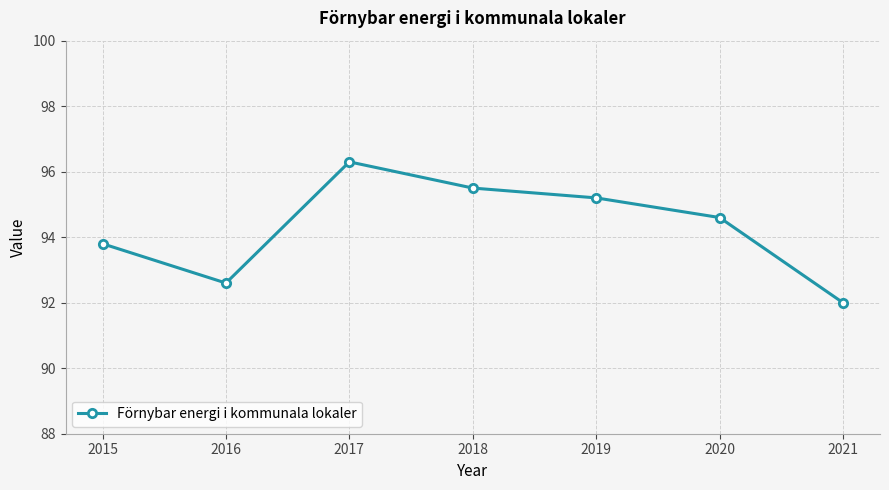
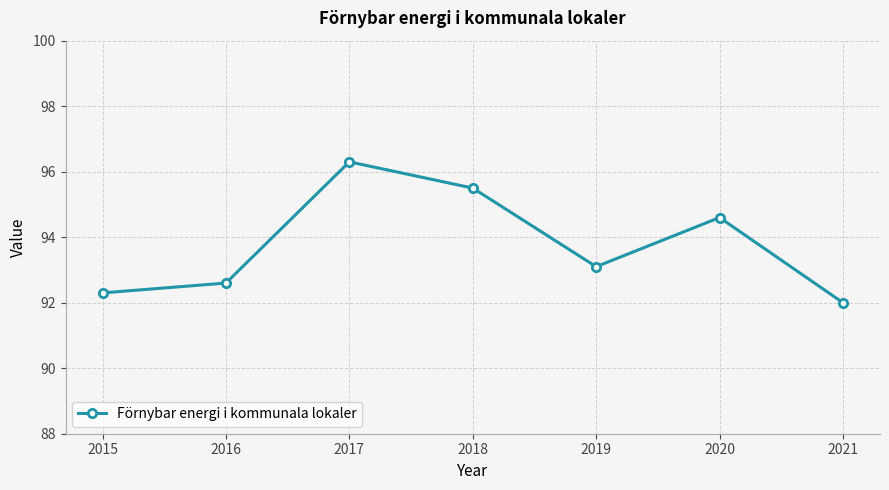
2015: 93.8 -> 92.3
2019: 95.2 -> 93.1
